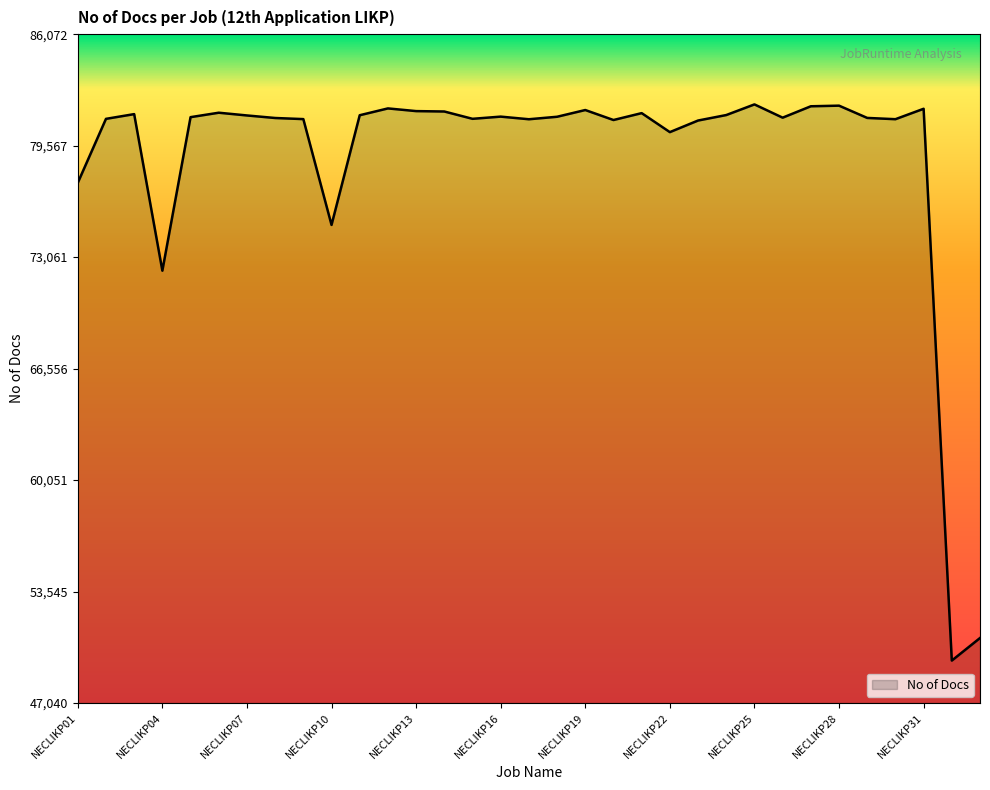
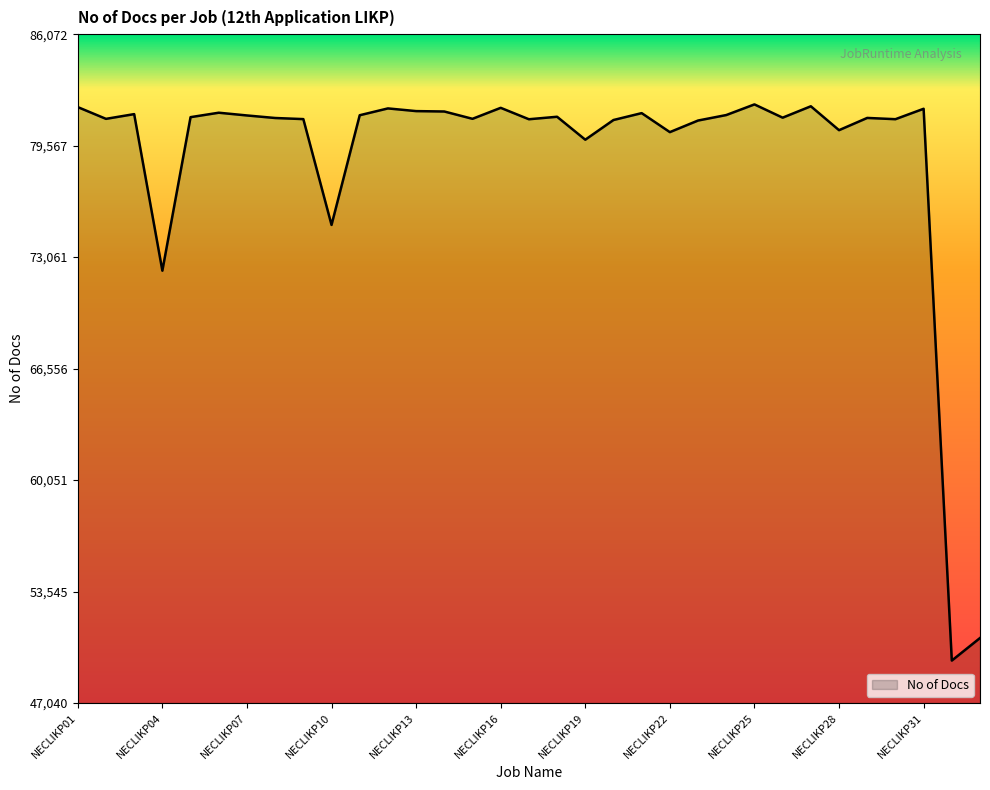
NECLIKP01: 77,400 -> 81,800
NECLIKP16: 81,300 -> 81,800
NECLIKP19: 81,600 -> 79,900
NECLIKP28: 81,900 -> 80,500
